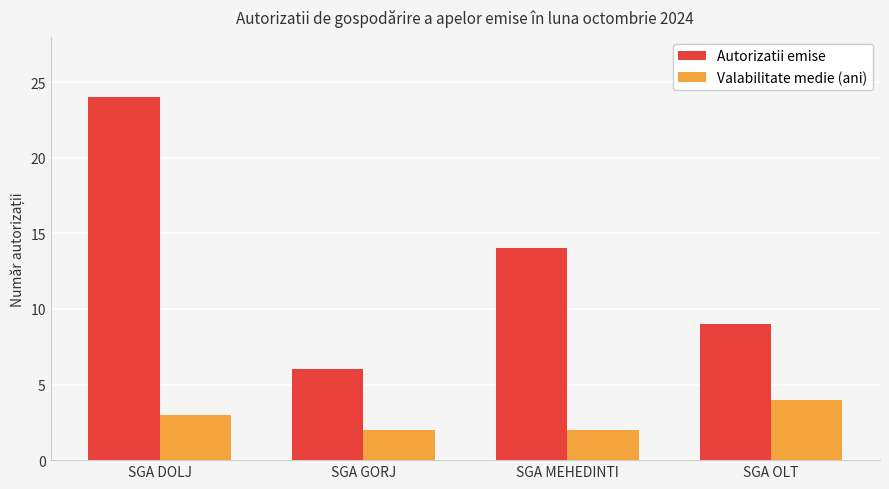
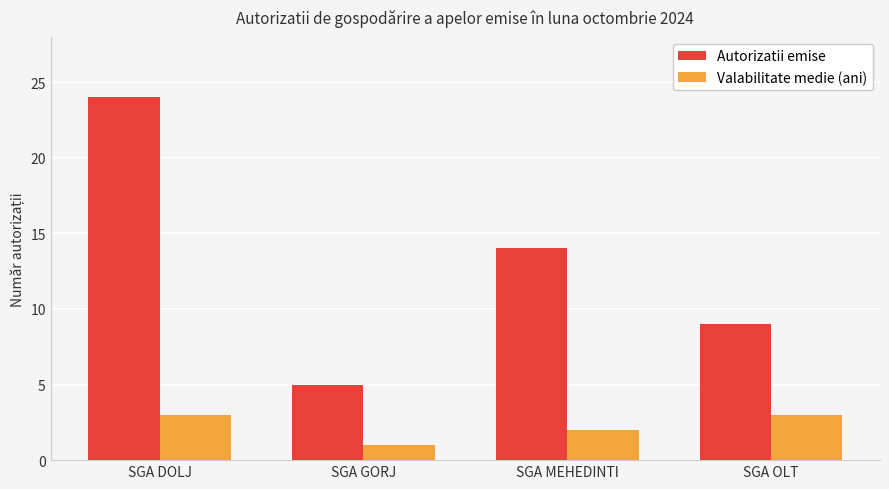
Autorizatii emise, SGA GORJ: 6 -> 5
Valabilitate medie (ani), SGA GORJ: 2 -> 1
Valabilitate medie (ani), SGA OLT: 4 -> 3
